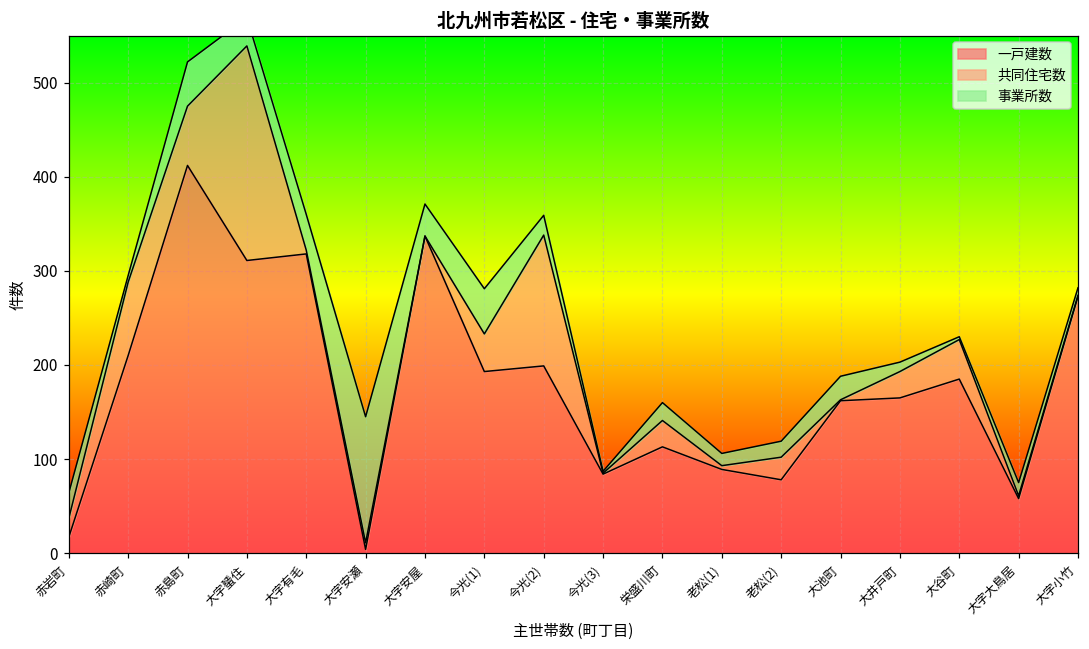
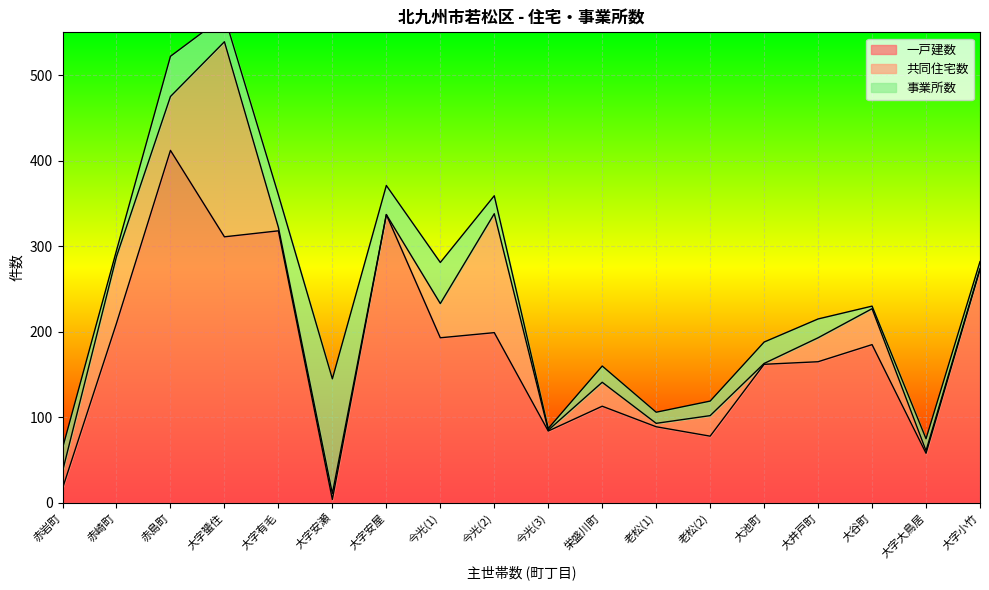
事業所数, 大井戸町: 10 -> 20
